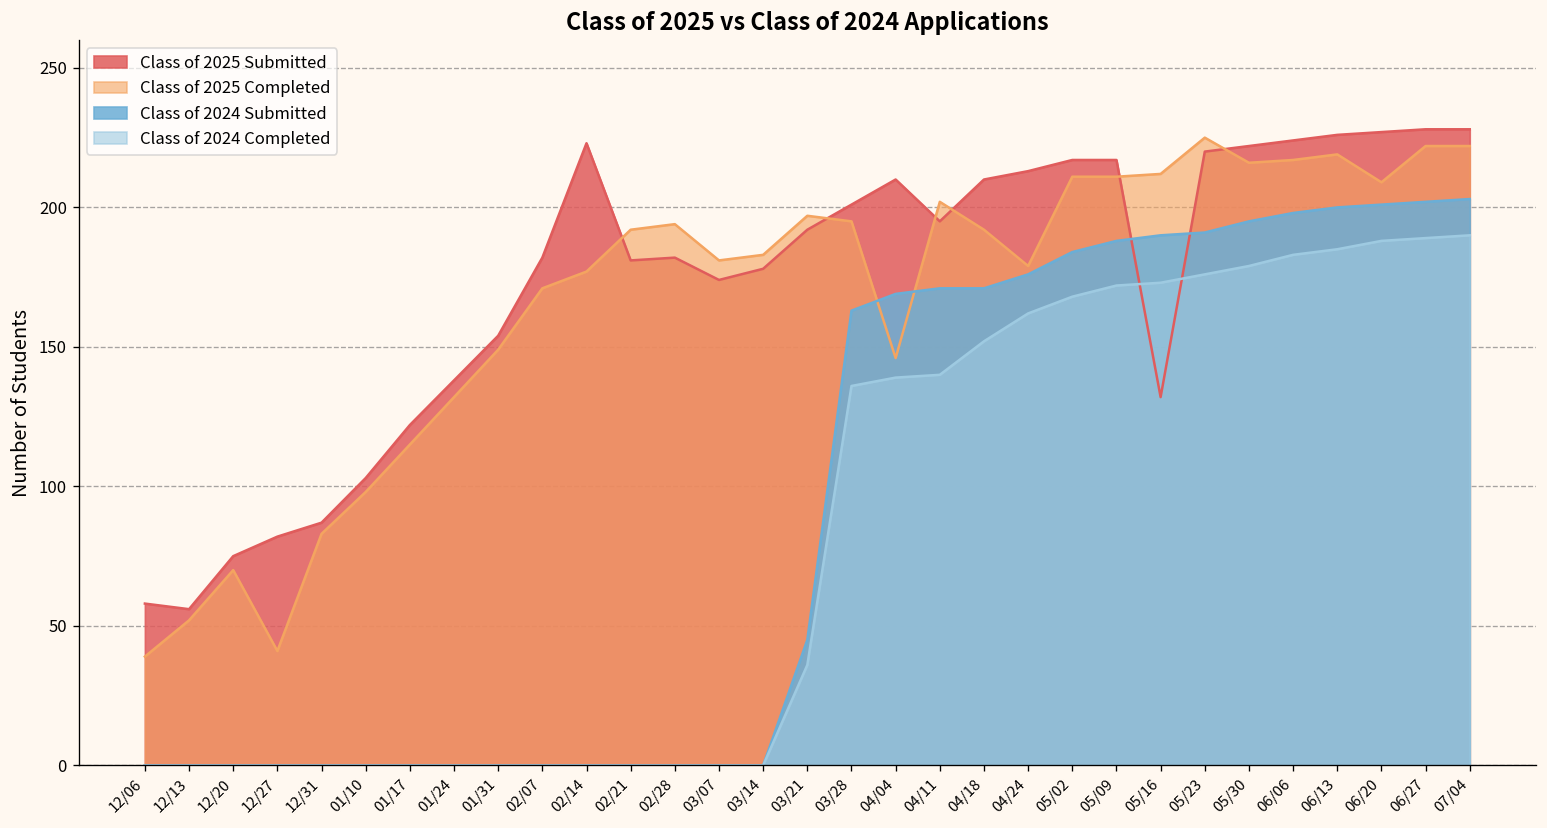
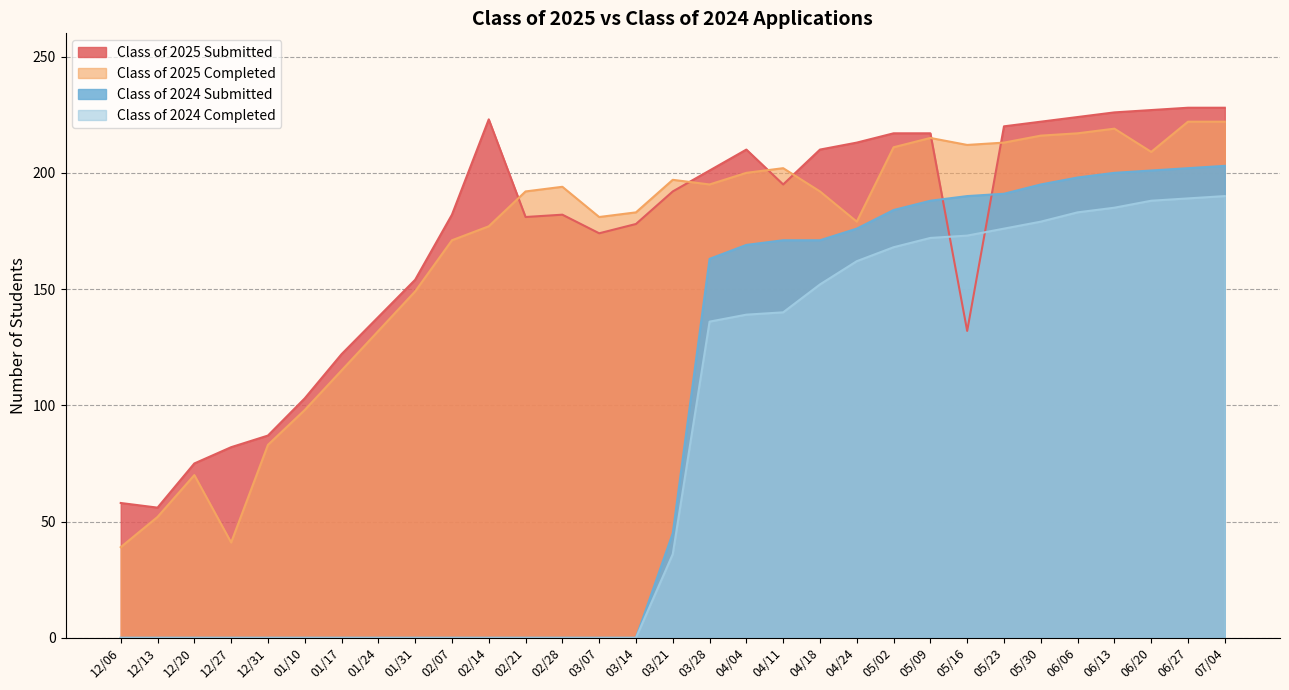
Class of 2025 Completed, 04/04: 146 -> 200
Class of 2025 Completed, 05/09: 211 -> 215
Class of 2025 Completed, 05/23: 225 -> 213
